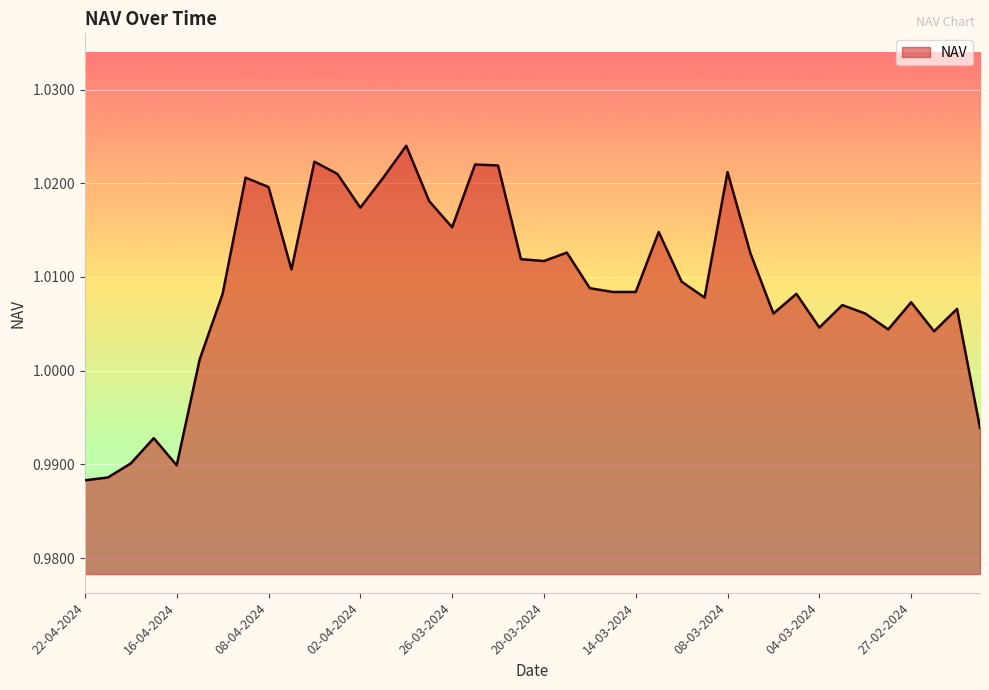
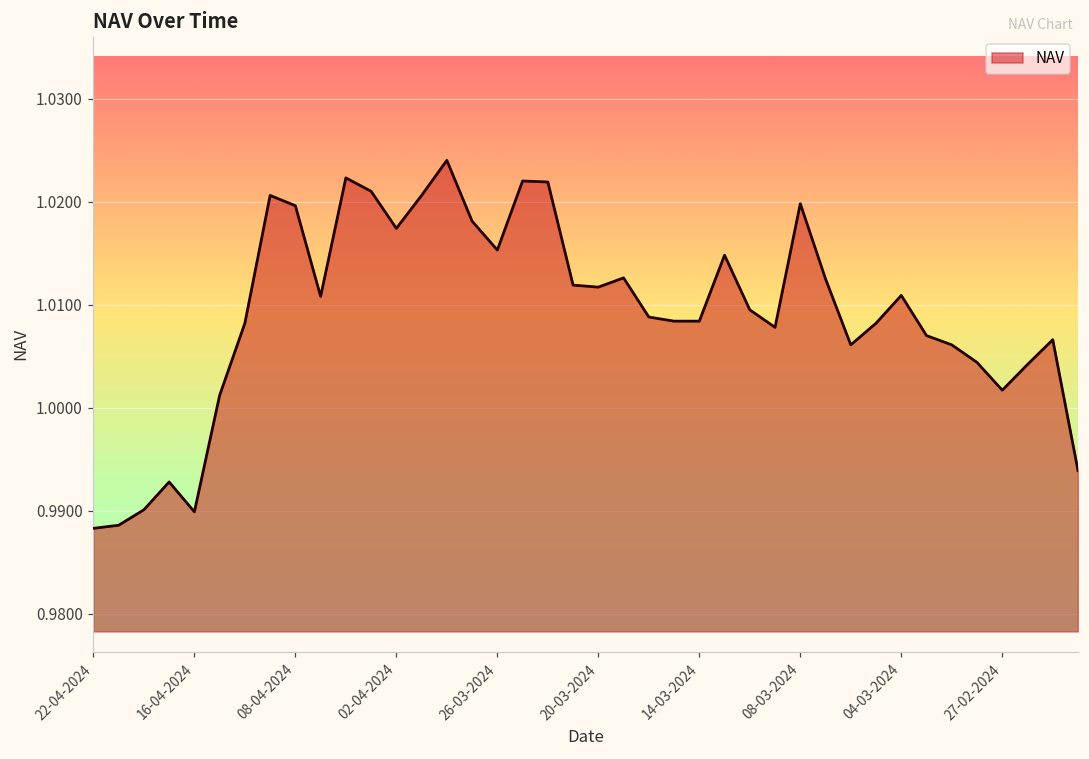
08-03-2024: 1.021 -> 1.020
04-03-2024: 1.005 -> 1.011
27-02-2024: 1.007 -> 1.002
